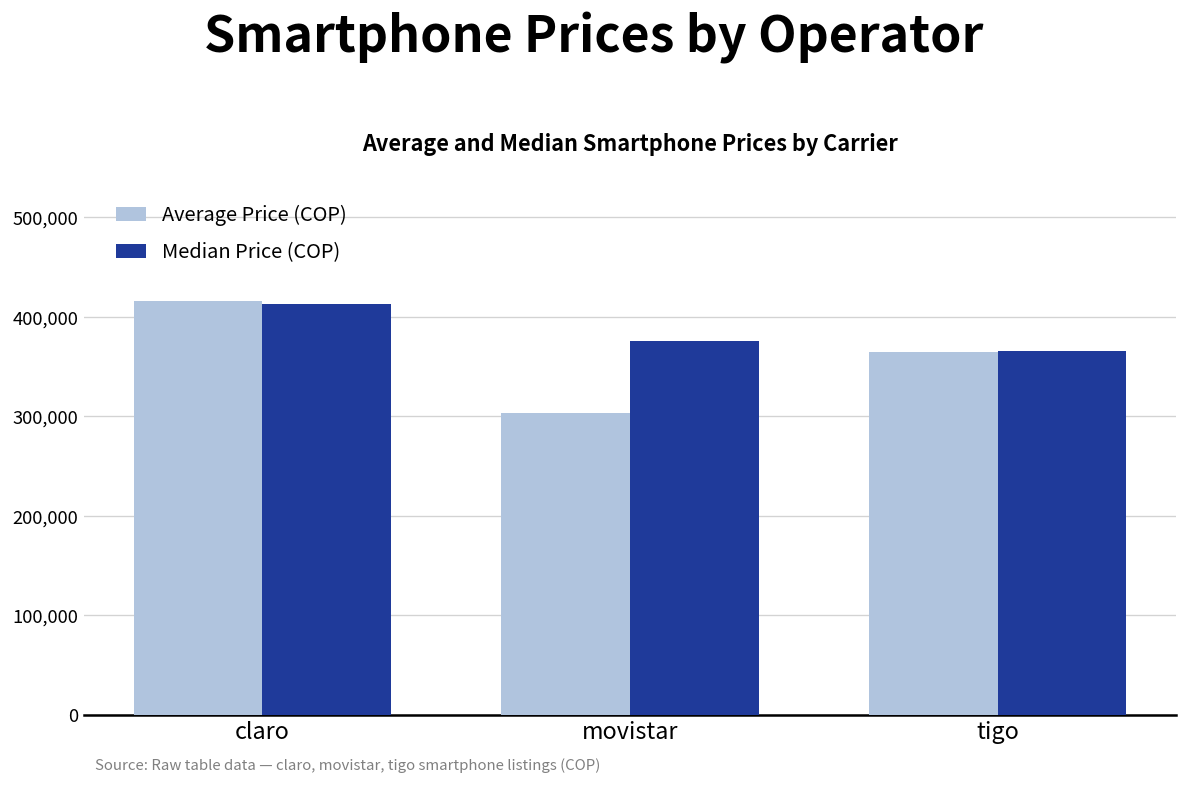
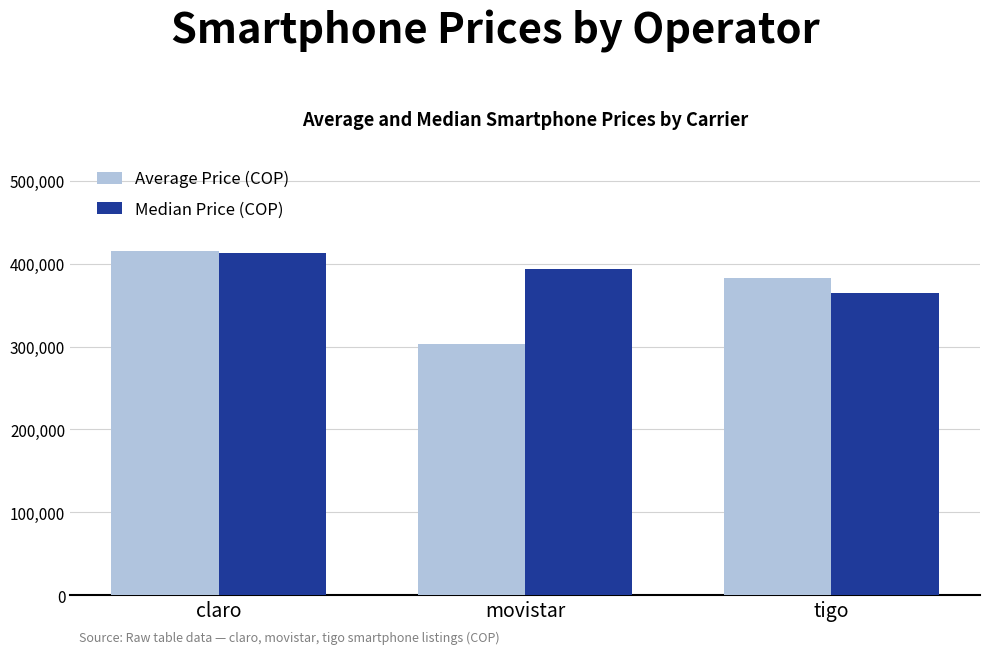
Median Price (COP), movistar: 380,000 -> 390,000
Average Price (COP), tigo: 360,000 -> 380,000
